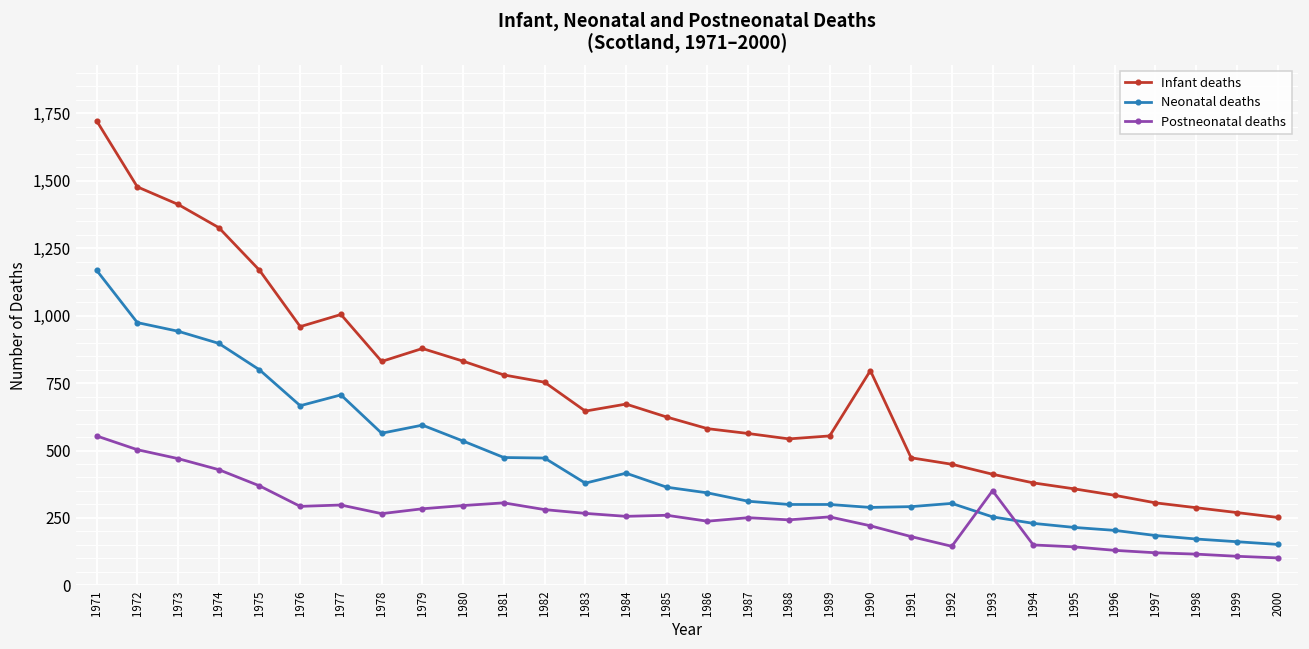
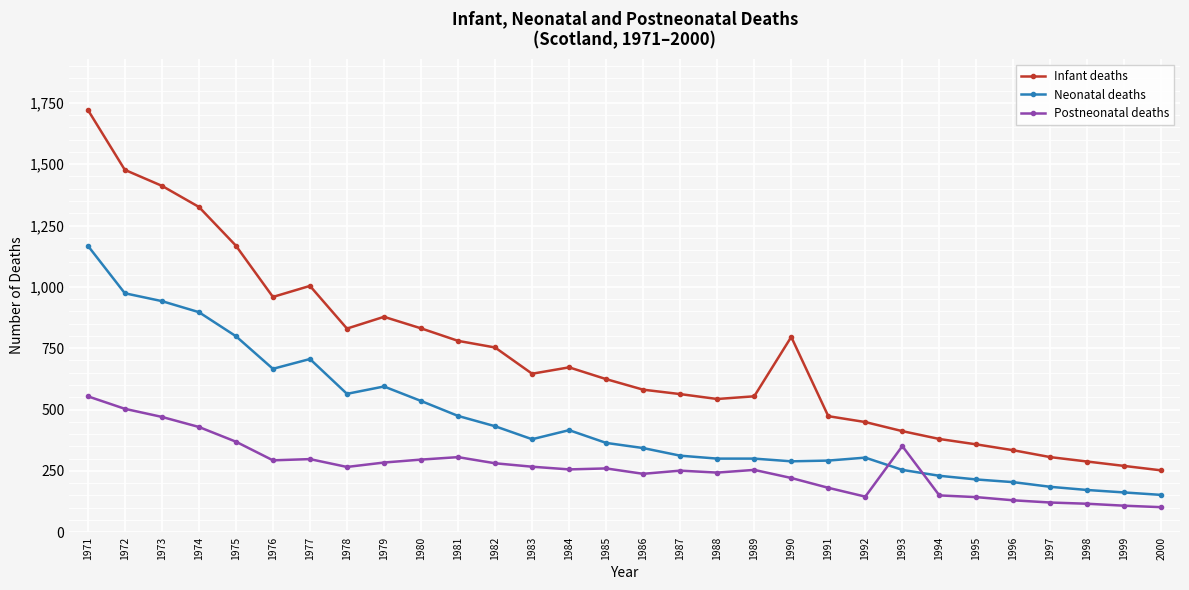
Neonatal deaths, 1982: 470 -> 430
